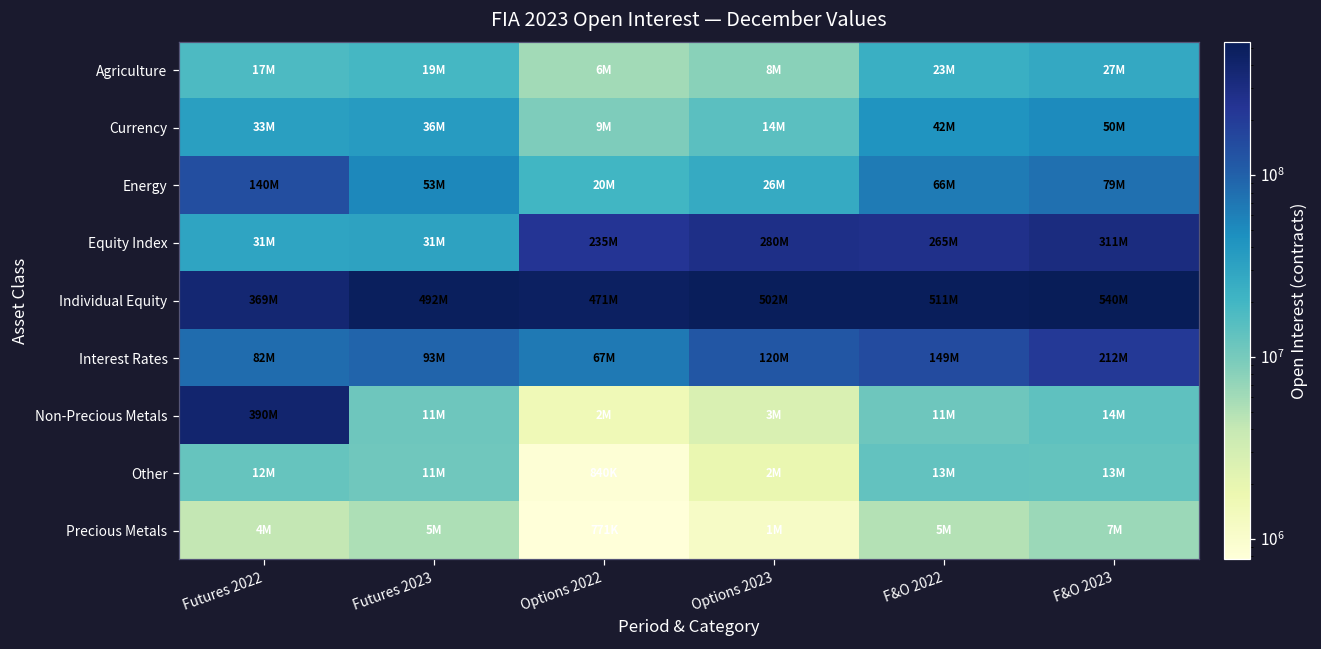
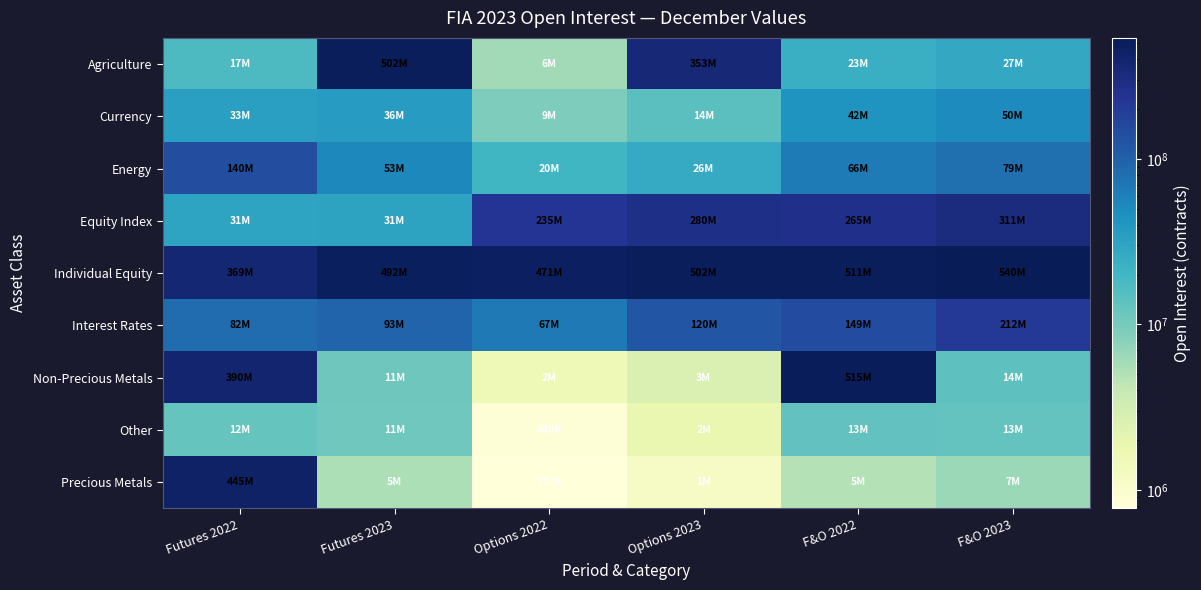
Agriculture, Futures 2023: 19M -> 502M
Agriculture, Options 2023: 8M -> 353M
Non-Precious Metals, F&O 2022: 11M -> 515M
Precious Metals, Futures 2022: 4M -> 445M
